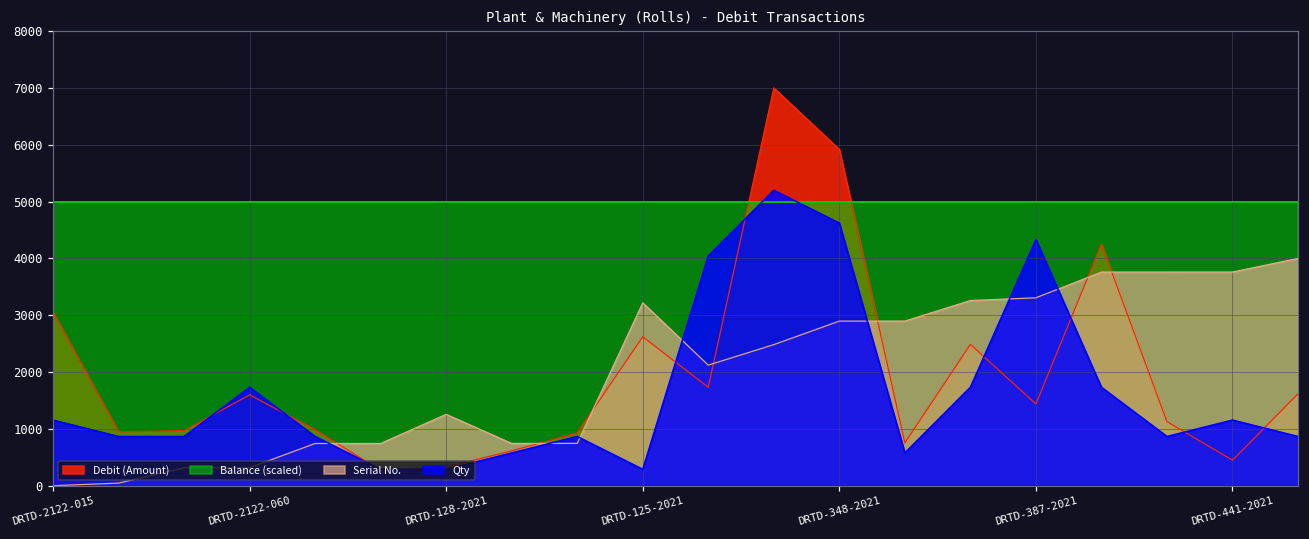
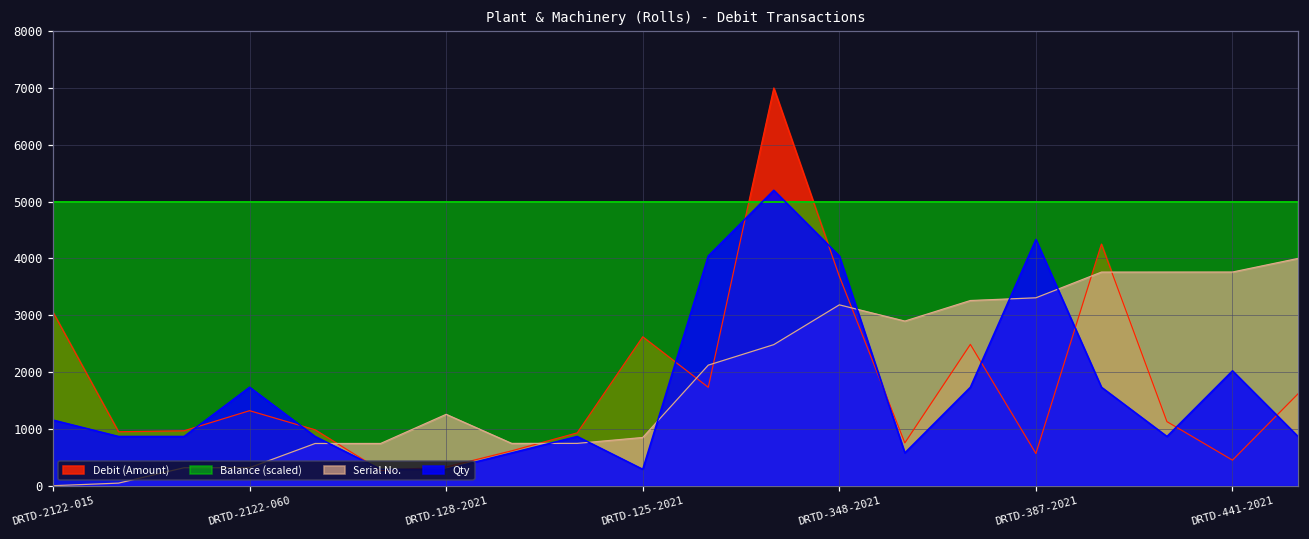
Debit (Amount), DRTD-2122-060: 1600 -> 1300
Serial No., DRTD-125-2021: 3200 -> 800
Debit (Amount), DRTD-348-2021: 5900 -> 3700
Serial No., DRTD-348-2021: 2900 -> 3200
Qty, DRTD-348-2021: 4600 -> 4000
Debit (Amount), DRTD-387-2021: 1400 -> 600
Qty, DRTD-441-2021: 1200 -> 2000
